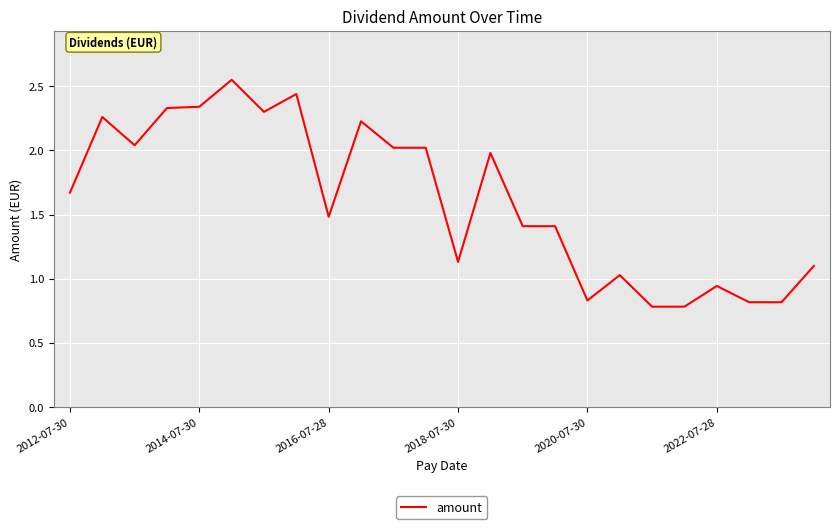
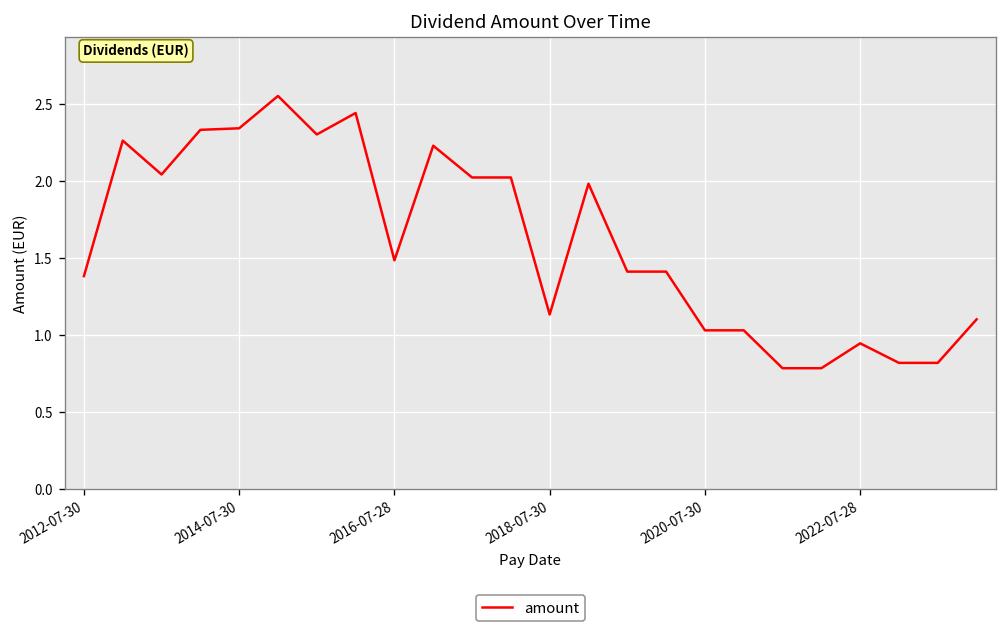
2012-07-30: 1.67 -> 1.38
2020-07-30: 0.83 -> 1.03
